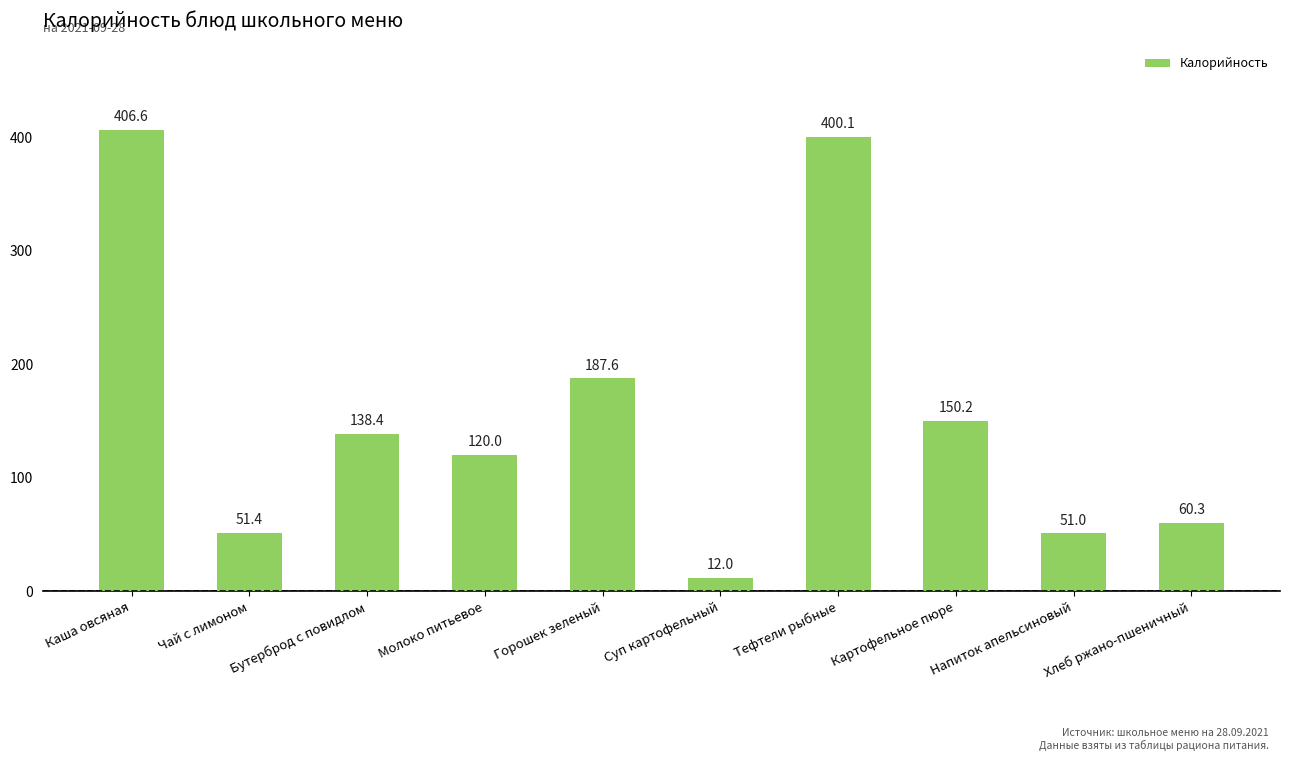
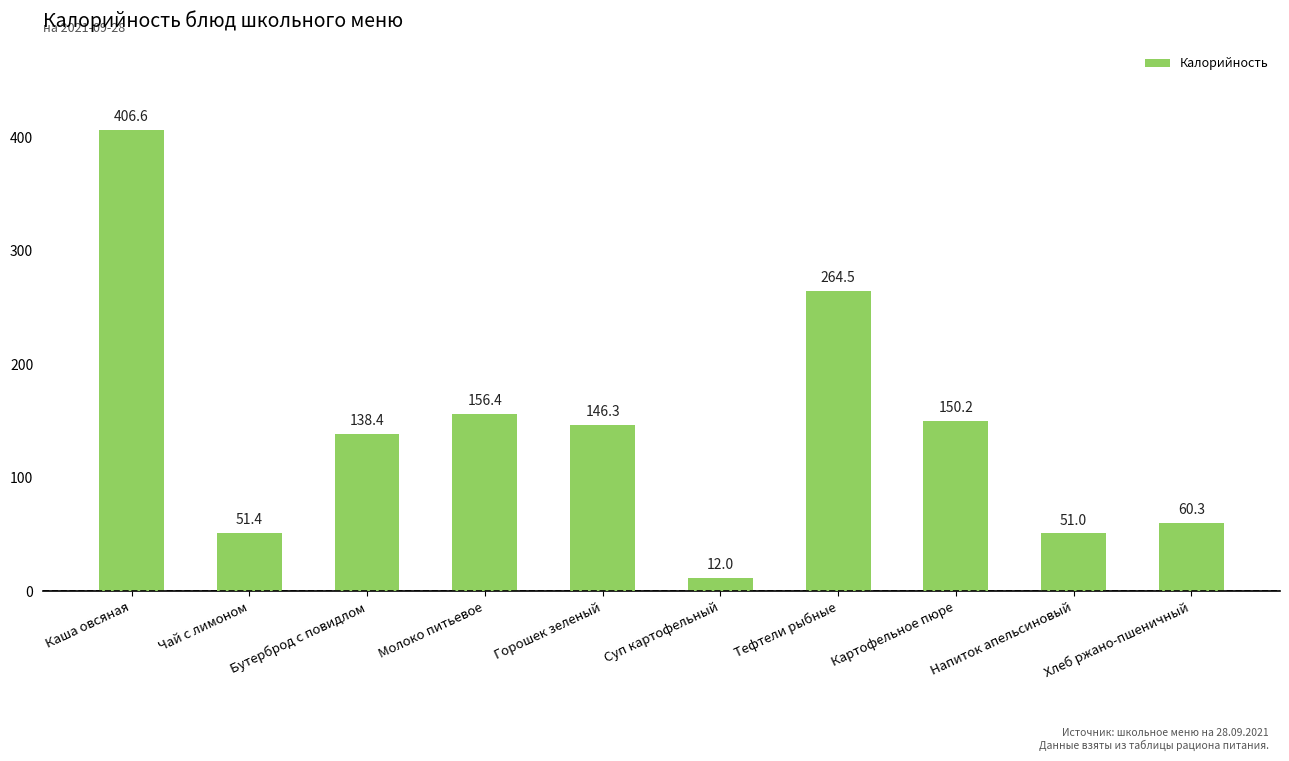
Молоко питьевое: 120.0 -> 156.4
Горошек зеленый: 187.6 -> 146.3
Тефтели рыбные: 400.1 -> 264.5
